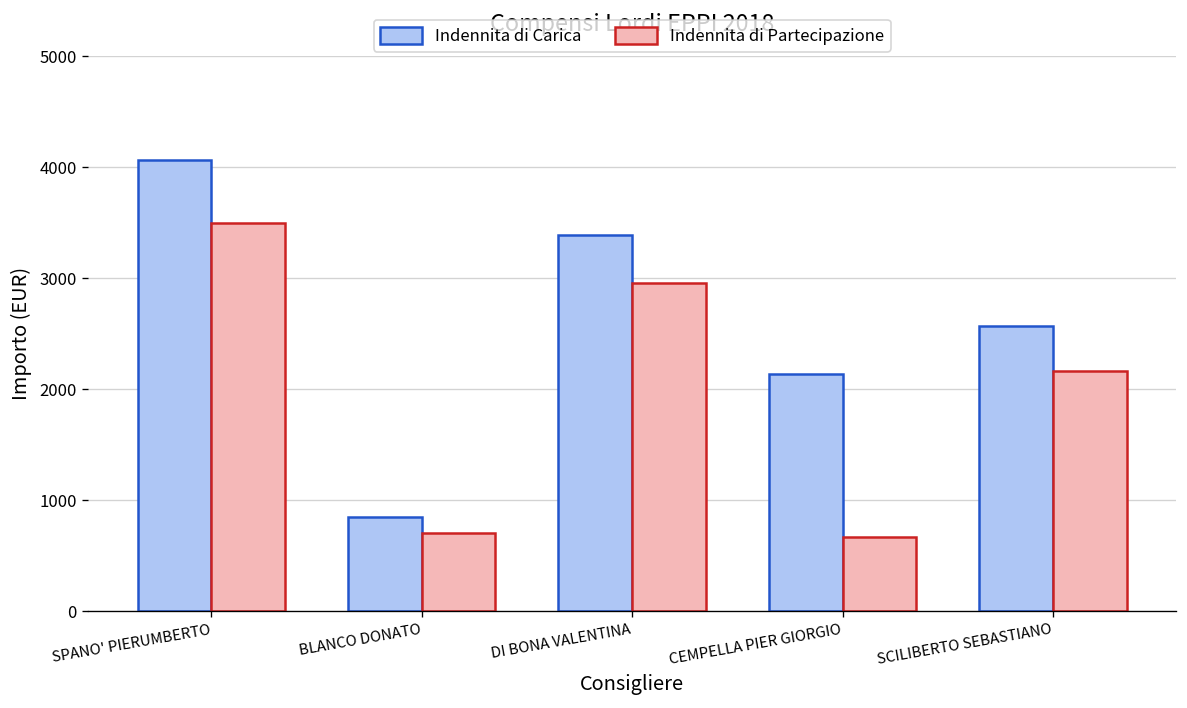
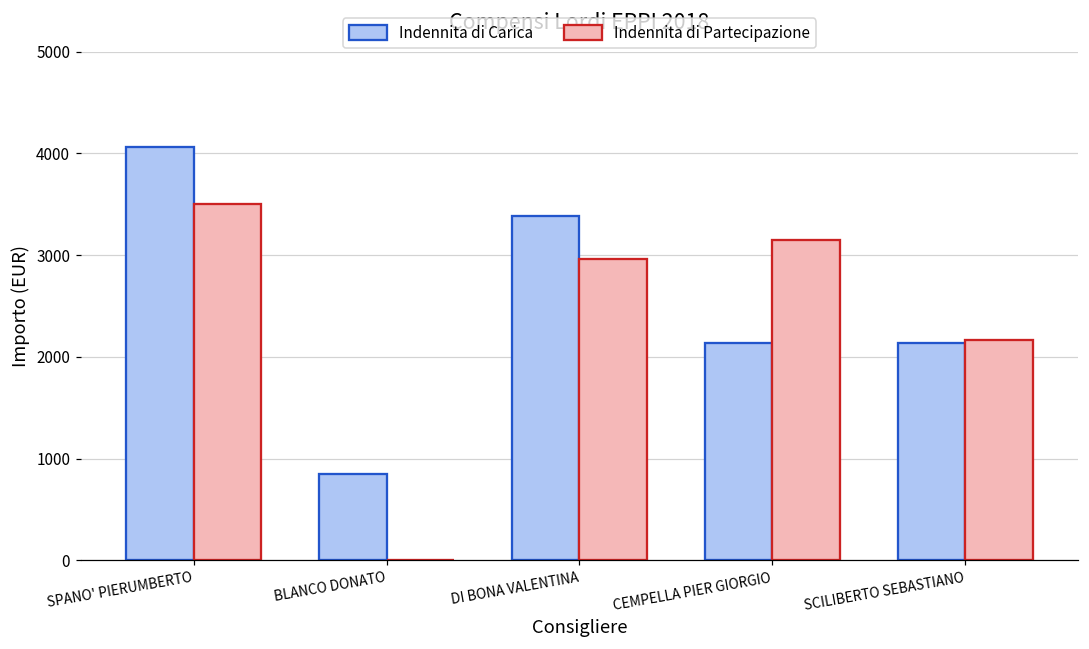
Indennita di Partecipazione, BLANCO DONATO: 700 -> 0
Indennita di Partecipazione, CEMPELLA PIER GIORGIO: 700 -> 3200
Indennita di Carica, SCILIBERTO SEBASTIANO: 2600 -> 2100
